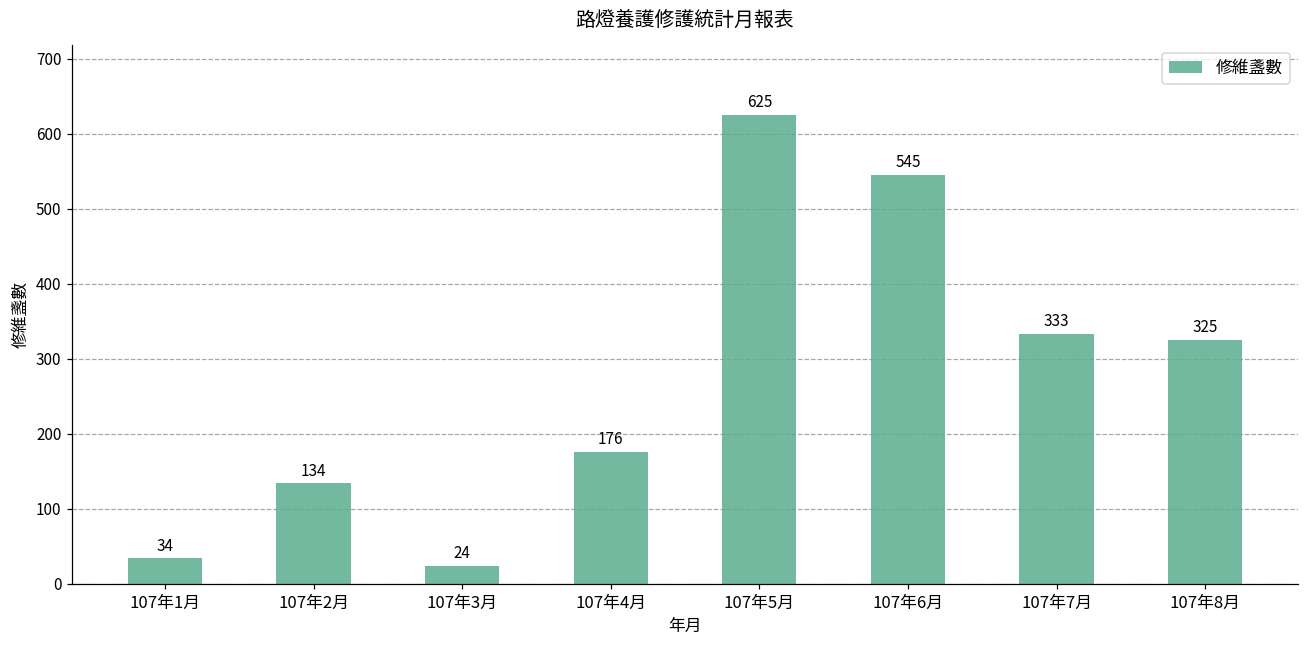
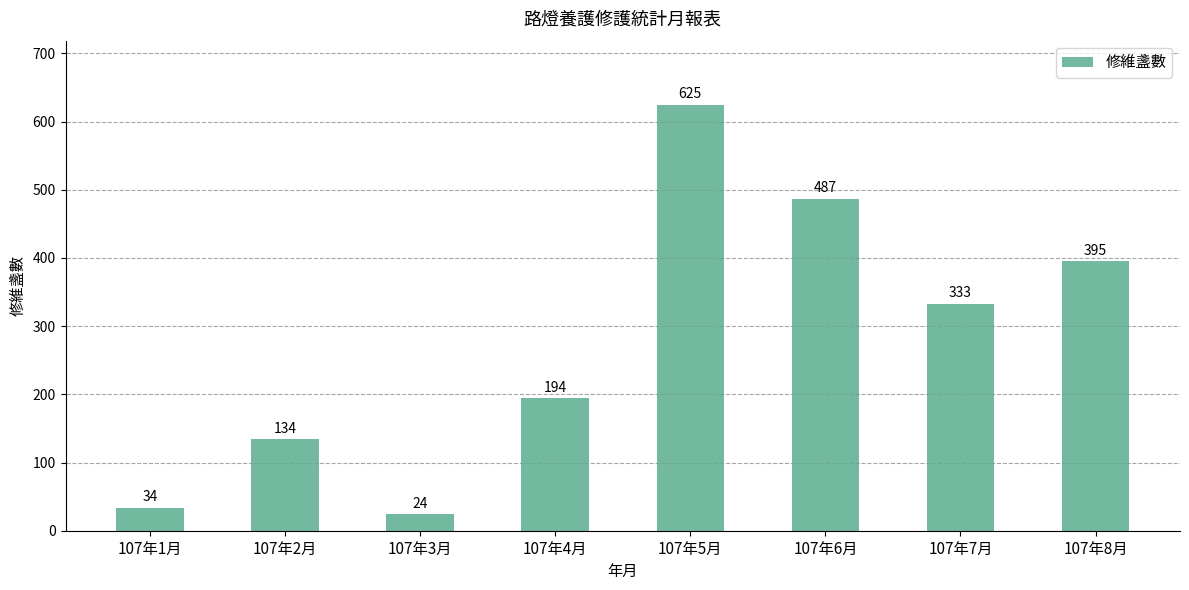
107年4月: 176 -> 194
107年6月: 545 -> 487
107年8月: 325 -> 395
